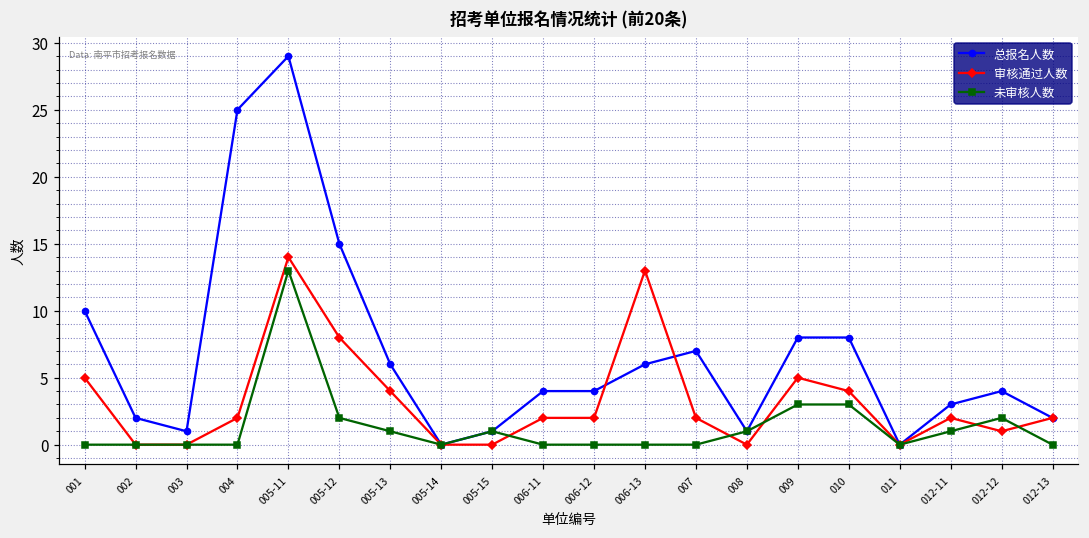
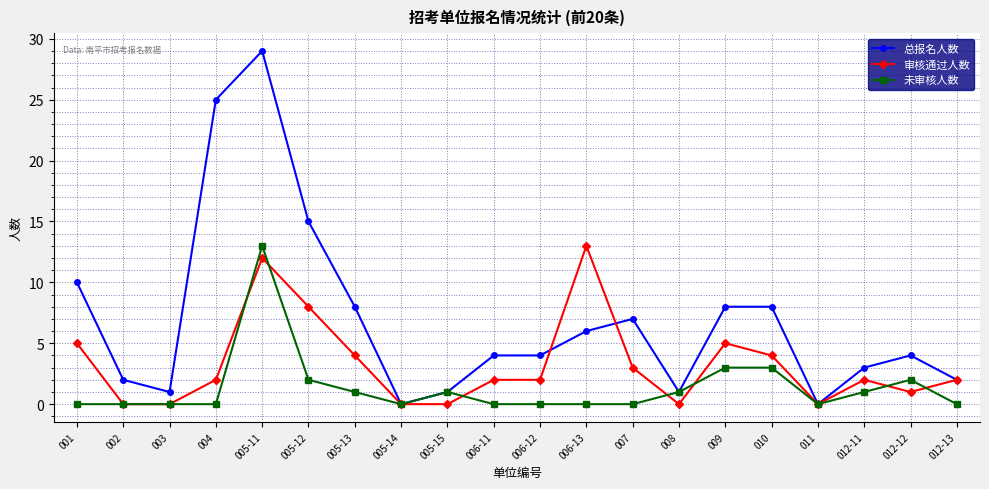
审核通过人数, 005-11: 14 -> 12
总报名人数, 005-13: 6 -> 8
审核通过人数, 007: 2 -> 3
